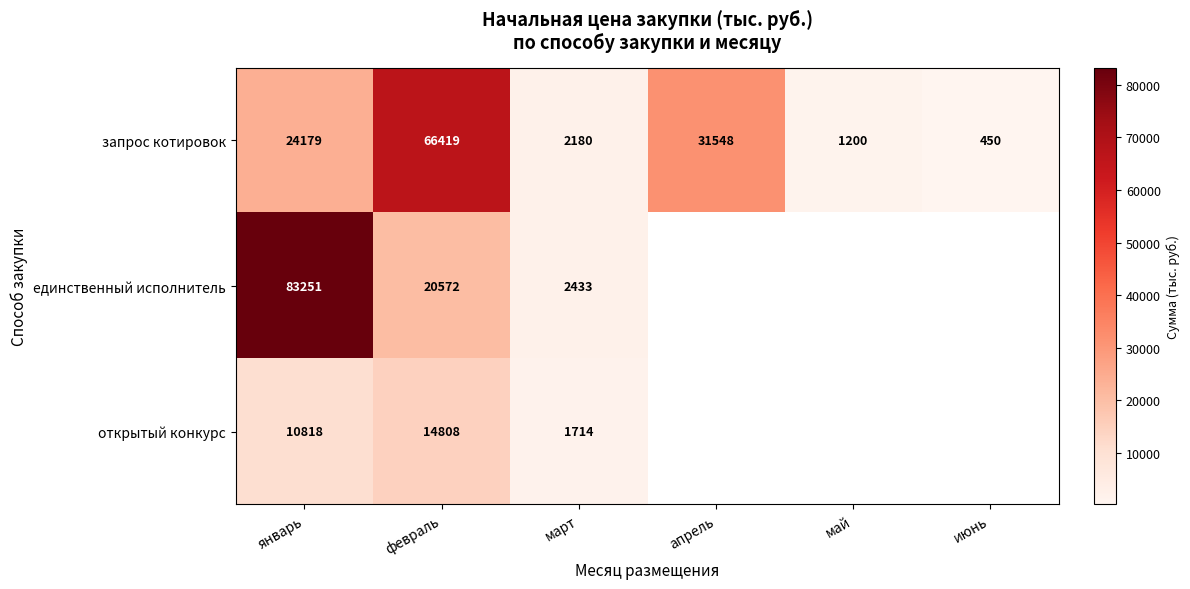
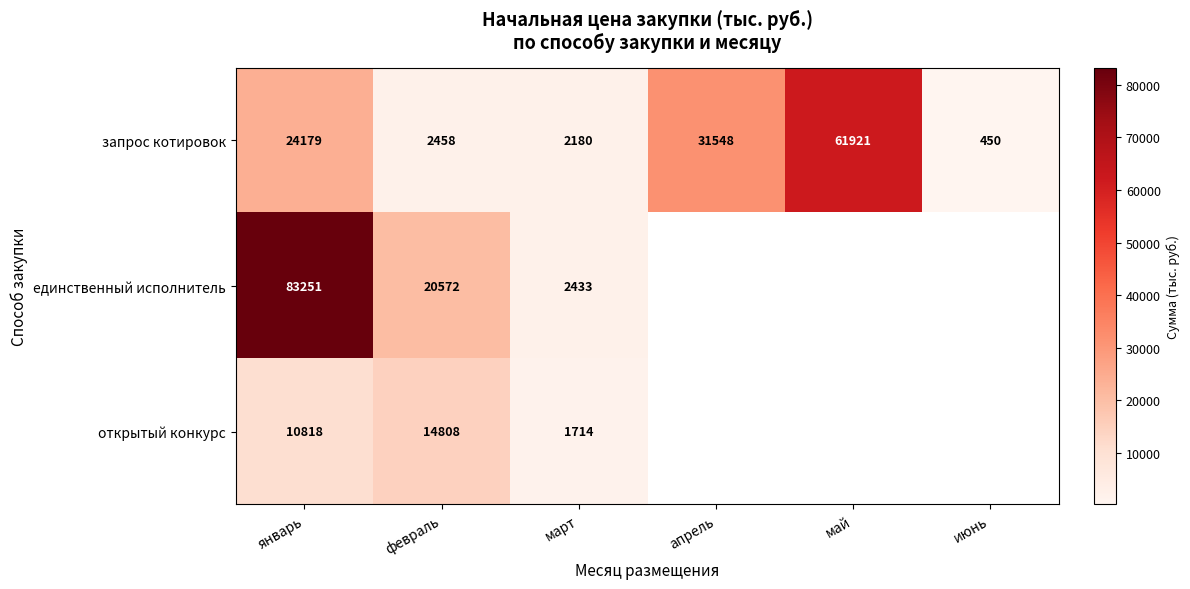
запрос котировок, февраль: 66419 -> 2458
запрос котировок, май: 1200 -> 61921
